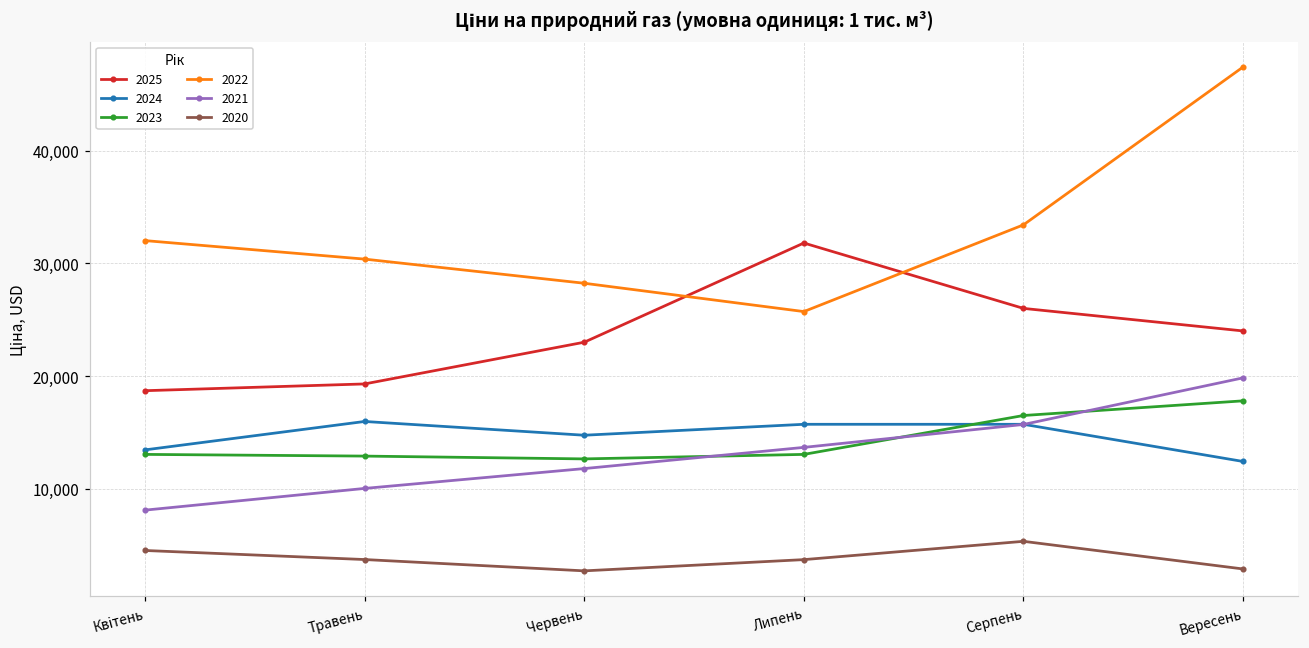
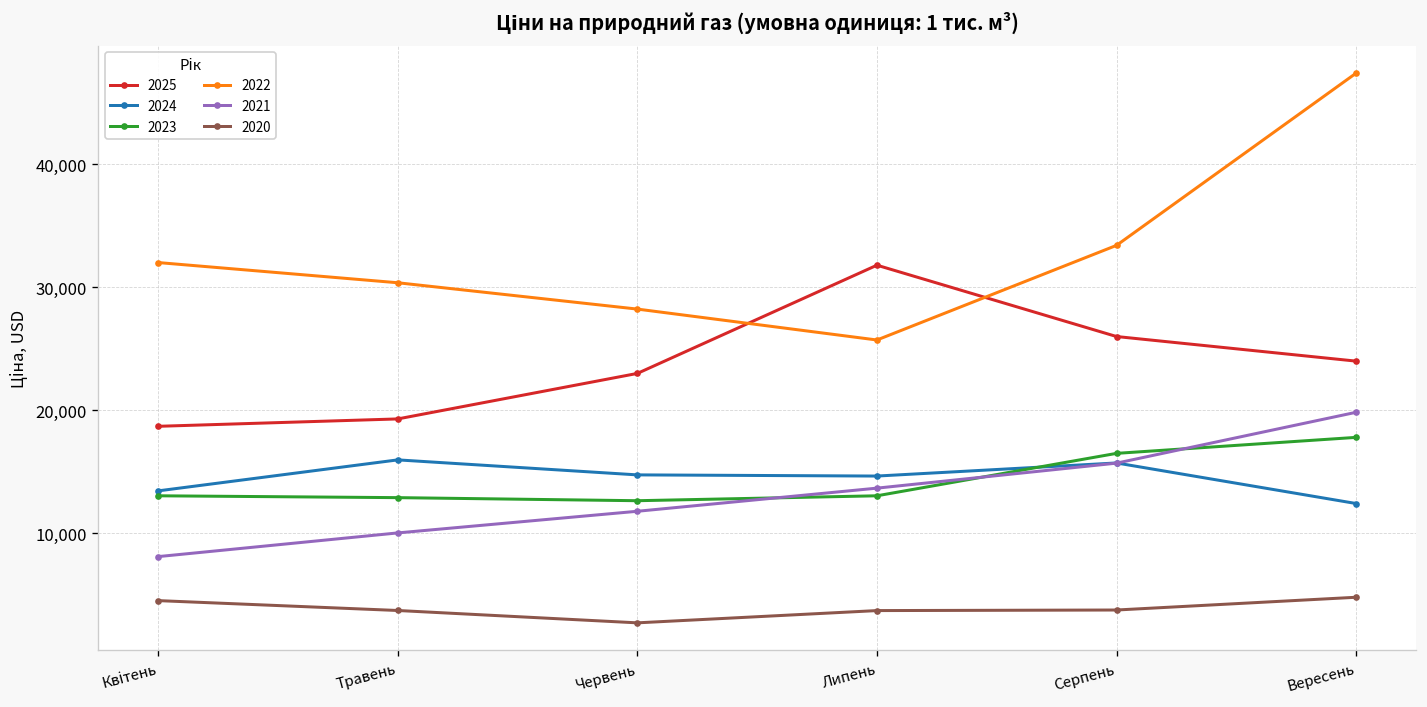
2024, Липень: 15,700 -> 14,700
2020, Серпень: 5,300 -> 3,800
2020, Вересень: 2,900 -> 4,800
